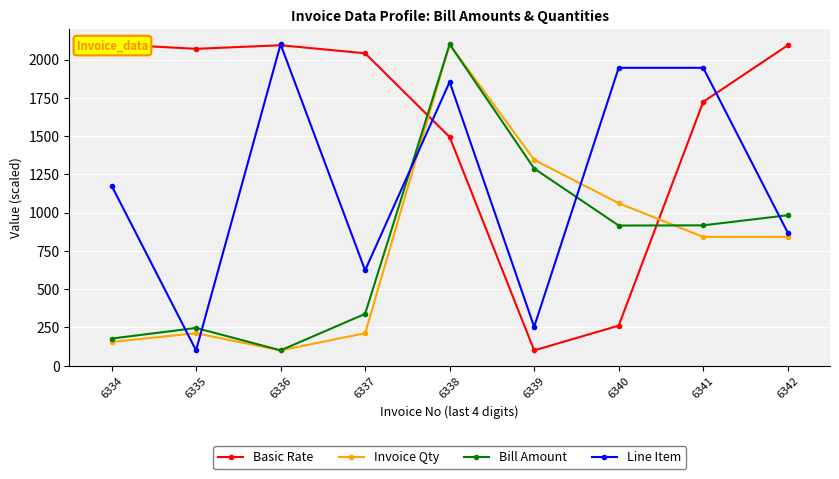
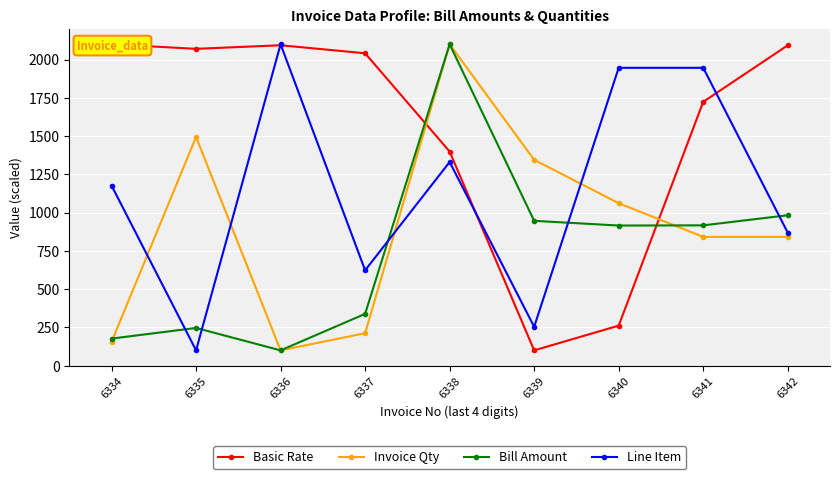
Invoice Qty, 6335: 210 -> 1490
Basic Rate, 6338: 1490 -> 1400
Line Item, 6338: 1850 -> 1330
Bill Amount, 6339: 1290 -> 950
